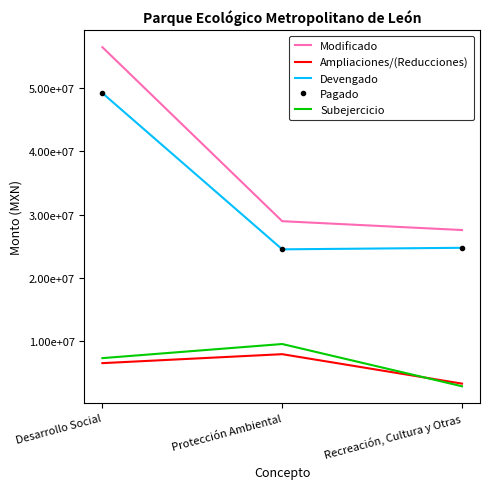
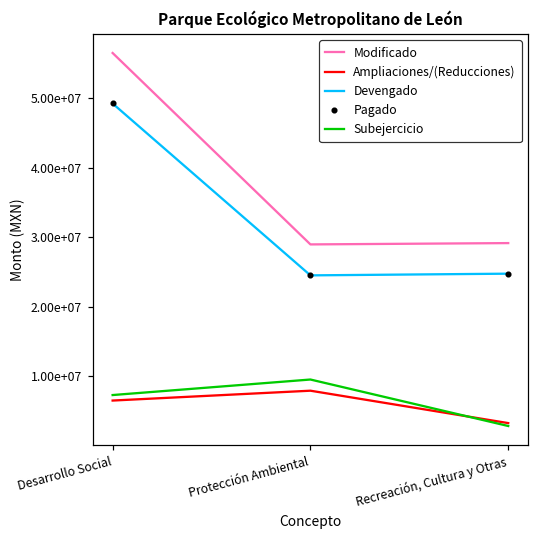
Modificado, Recreación, Cultura y Otras: 28000000 -> 29000000
